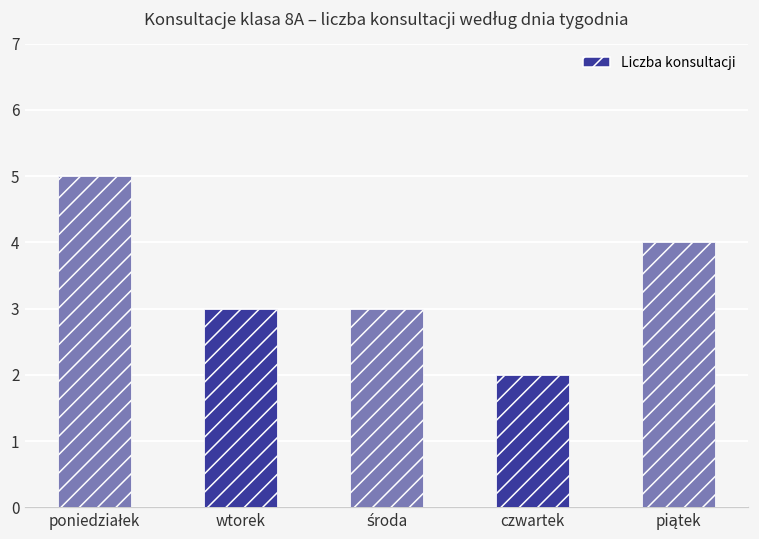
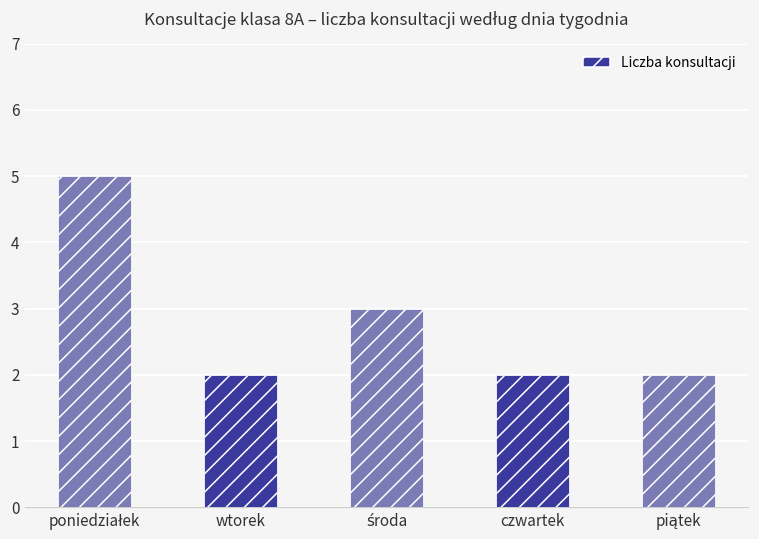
wtorek: 3 -> 2
piątek: 4 -> 2
